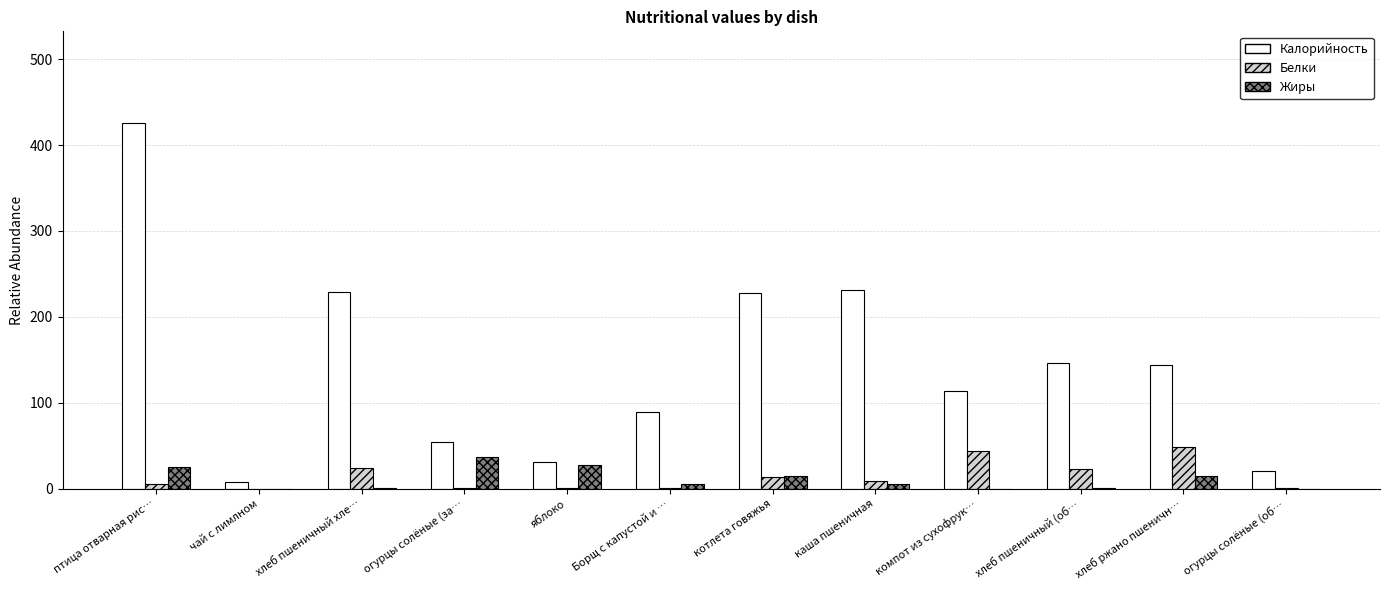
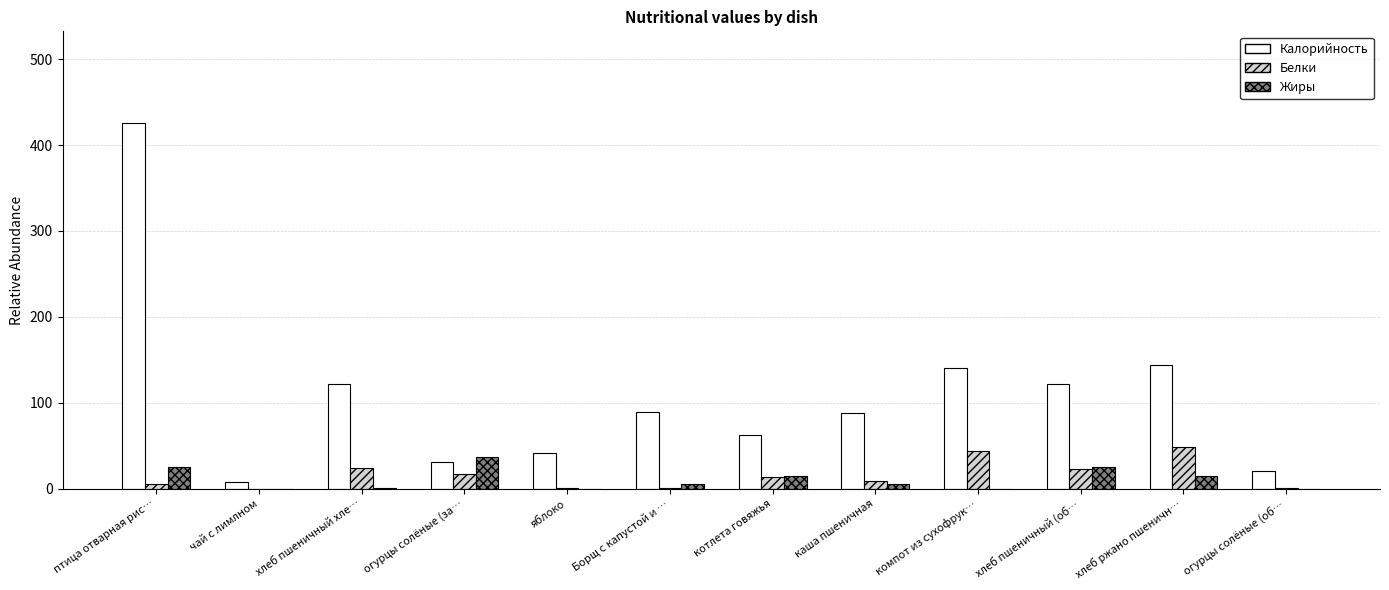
Калорийность, хлеб пшеничный хле…: 230 -> 120
Калорийность, огурцы солёные (за…: 50 -> 30
Белки, огурцы солёные (за…: 0 -> 20
Калорийность, яблоко: 30 -> 40
Жиры, яблоко: 30 -> 0
Калорийность, котлета говяжья: 230 -> 60
Калорийность, каша пшеничная: 230 -> 90
Калорийность, компот из сухофрук…: 110 -> 140
Калорийность, хлеб пшеничный (об…: 150 -> 120
Жиры, хлеб пшеничный (об…: 0 -> 30
